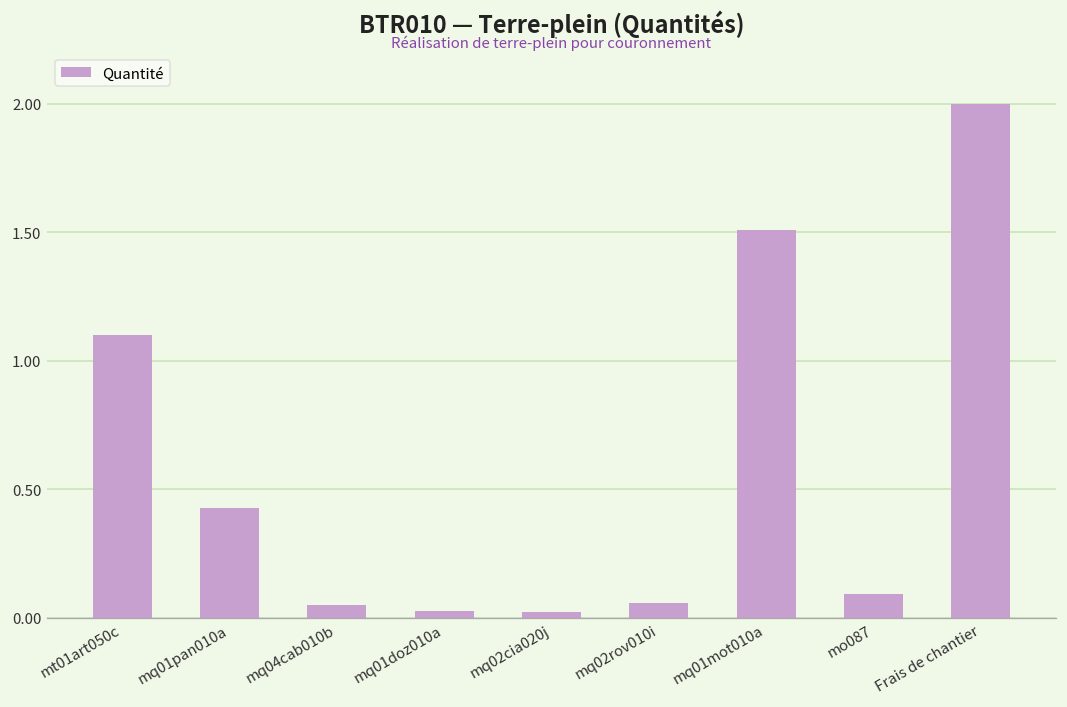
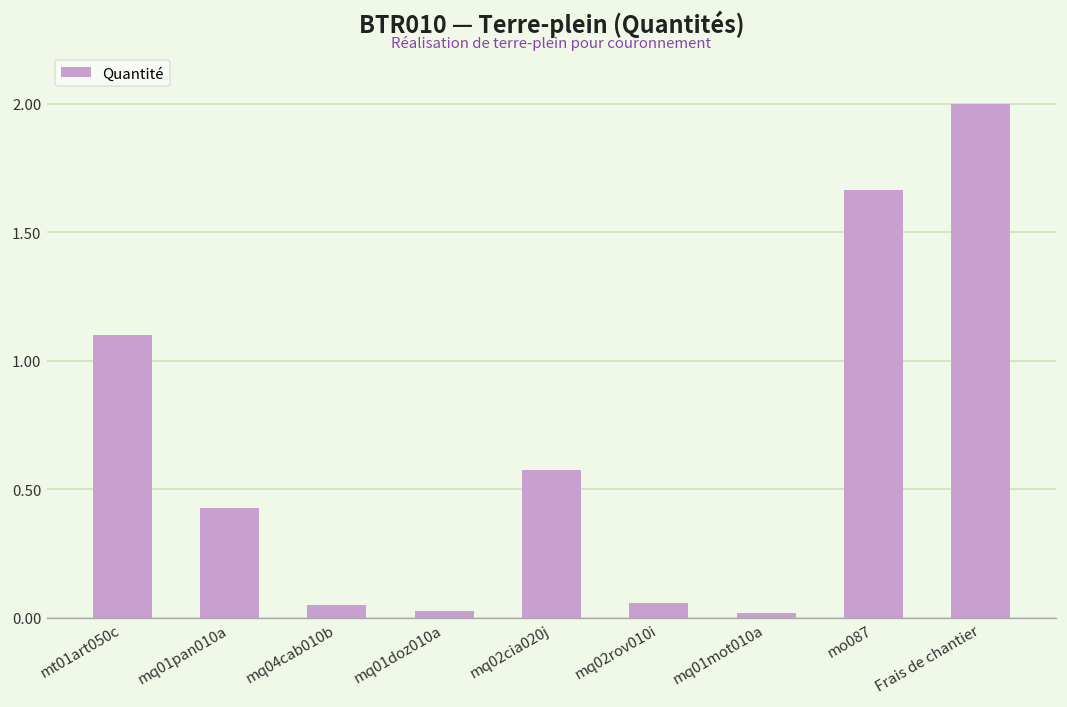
mq02cia020j: 0.02 -> 0.58
mq01mot010a: 1.51 -> 0.02
mo087: 0.09 -> 1.66
